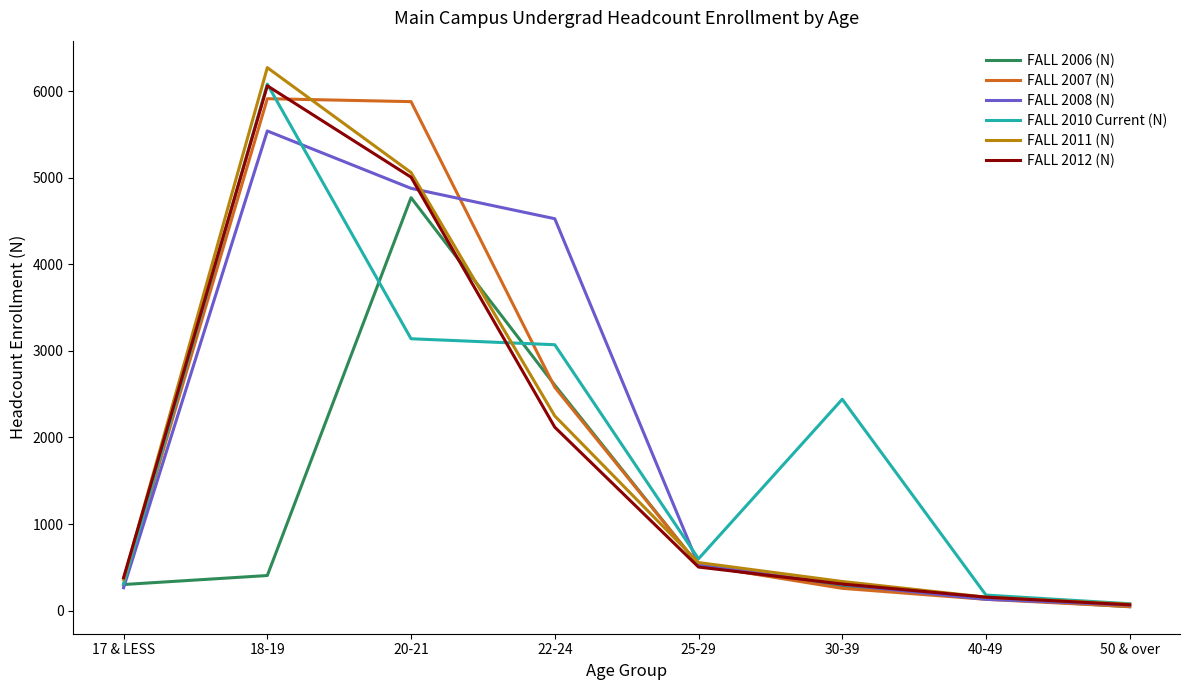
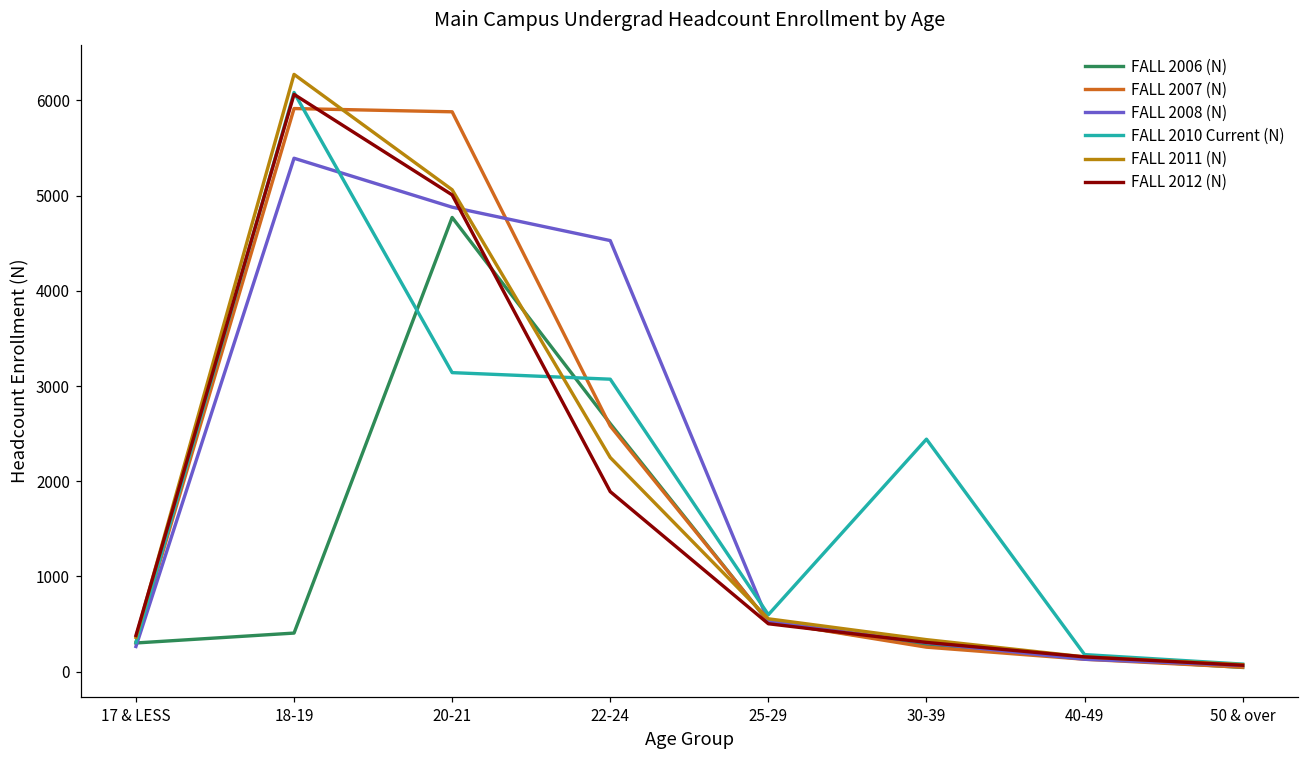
FALL 2008 (N), 18-19: 5500 -> 5400
FALL 2012 (N), 22-24: 2100 -> 1900
